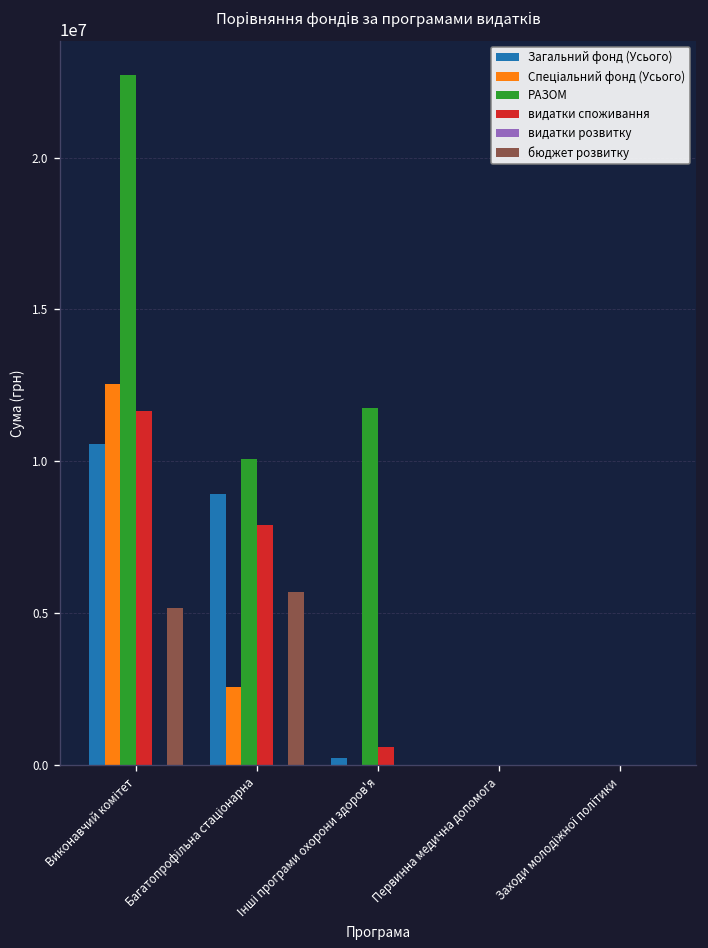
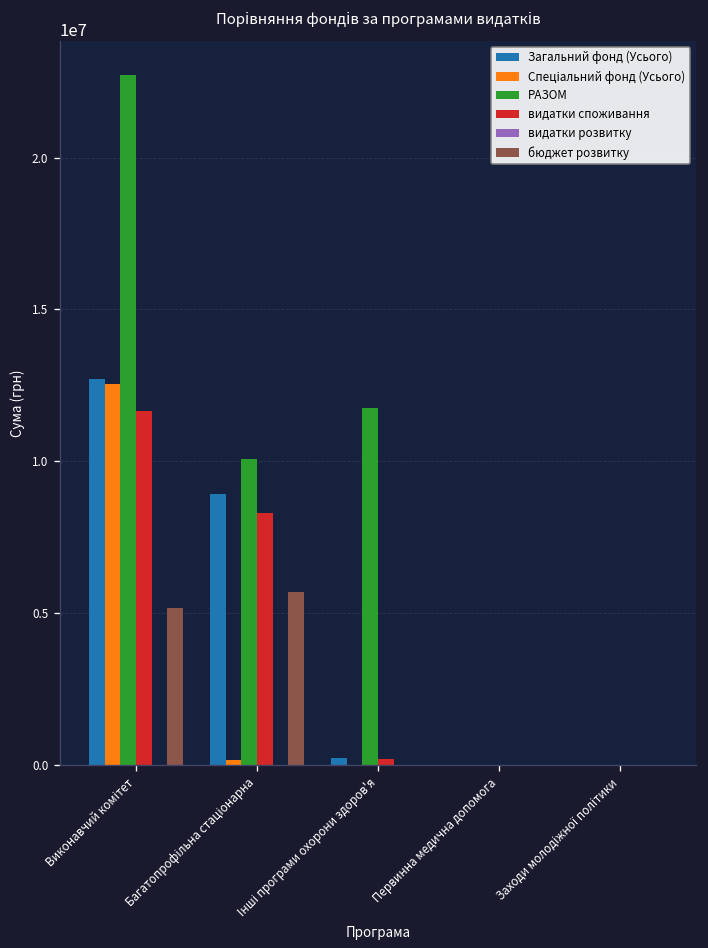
Загальний фонд (Усього), Виконавчий комітет: 10600000 -> 12700000
Спеціальний фонд (Усього), Багатопрофільна стаціонарна: 2600000 -> 200000
видатки споживання, Багатопрофільна стаціонарна: 7900000 -> 8300000
видатки споживання, Інші програми охорони здоров'я: 600000 -> 200000
